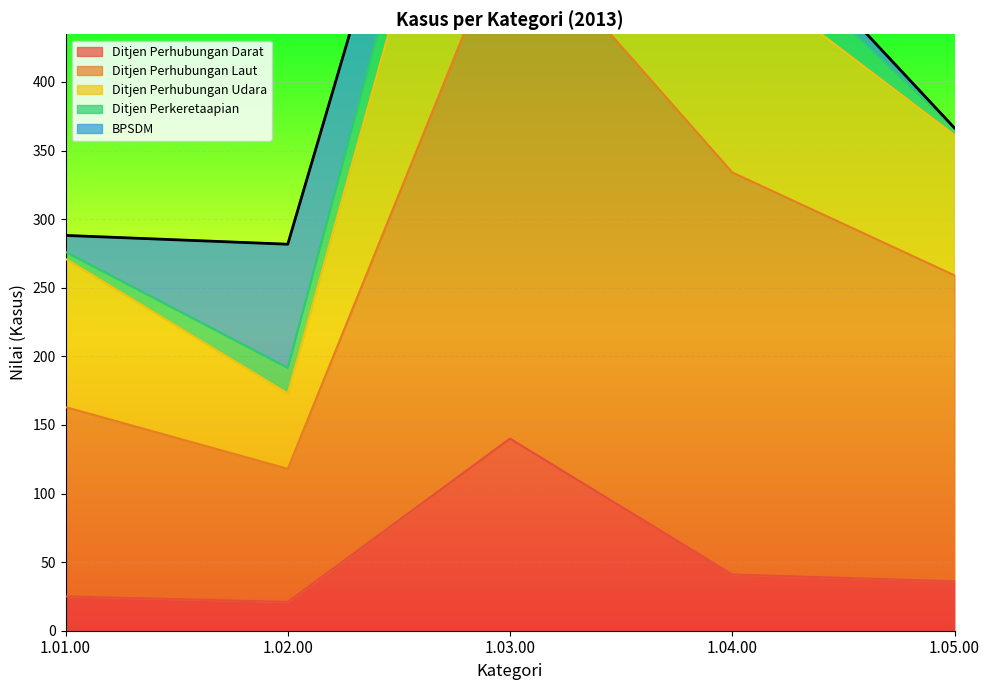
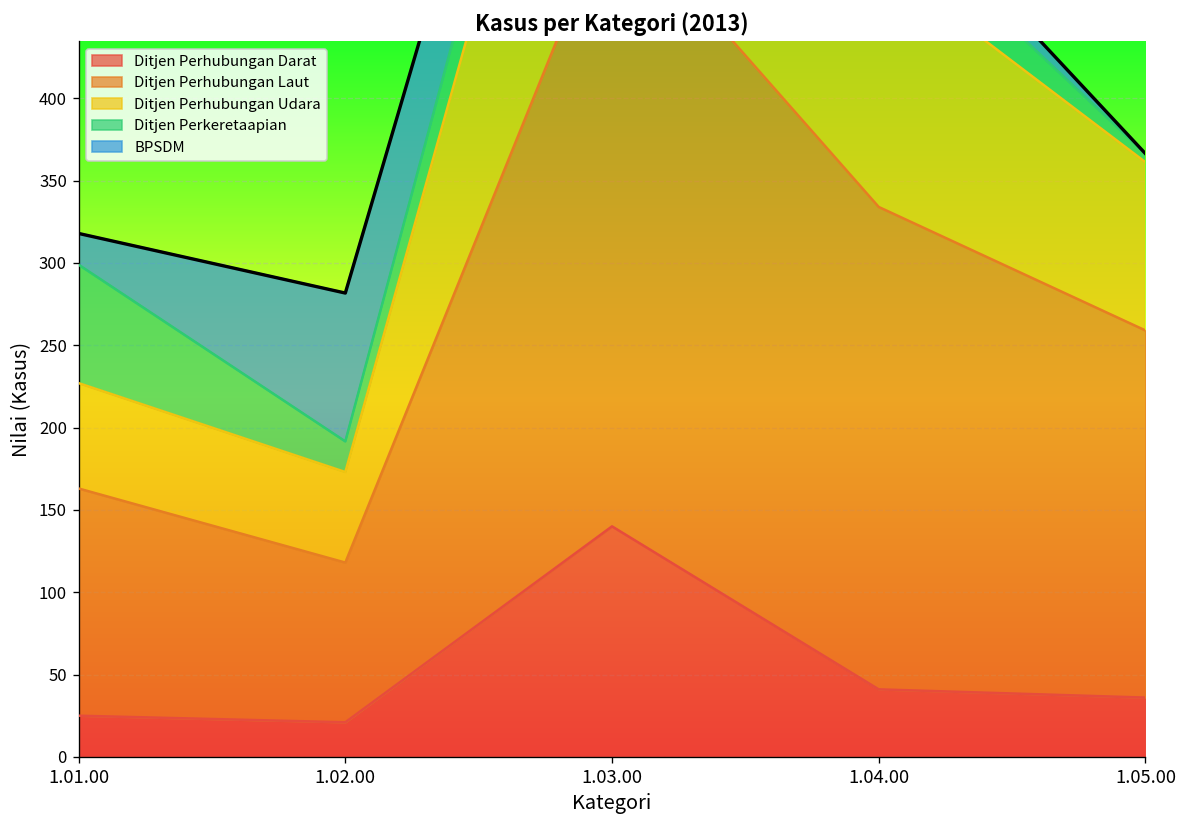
Ditjen Perhubungan Udara, 1.01.00: 108 -> 64
Ditjen Perkeretaapian, 1.01.00: 5 -> 72
BPSDM, 1.01.00: 12 -> 19
